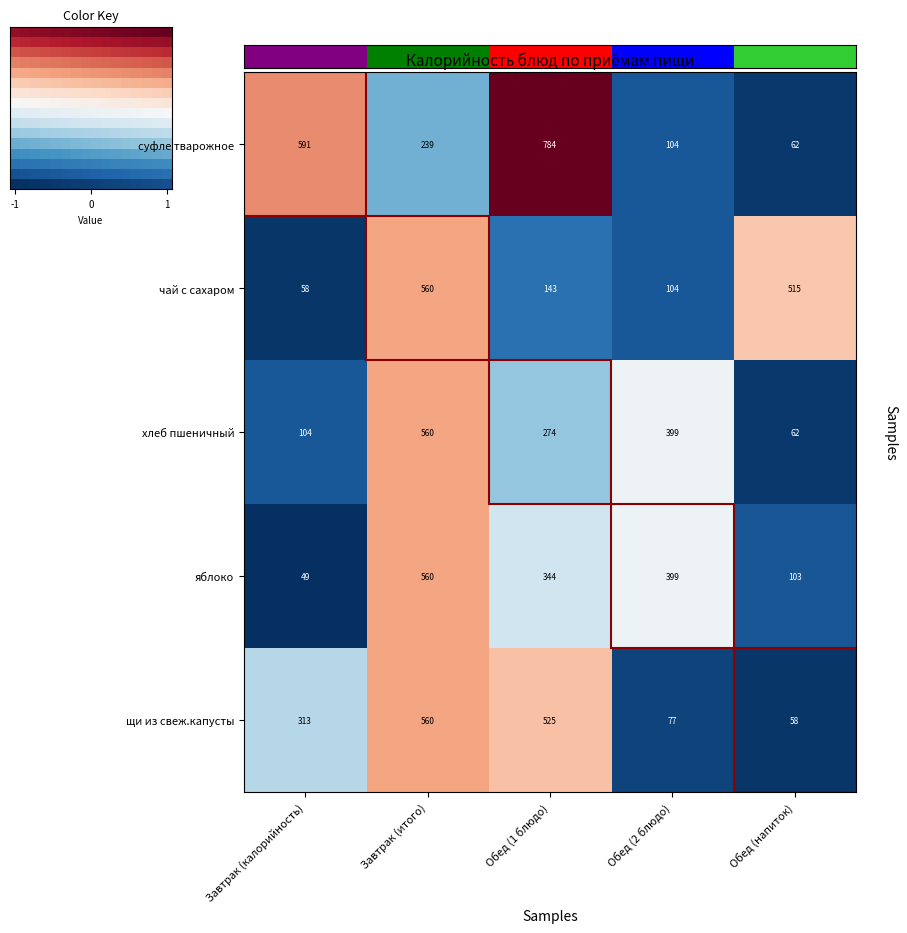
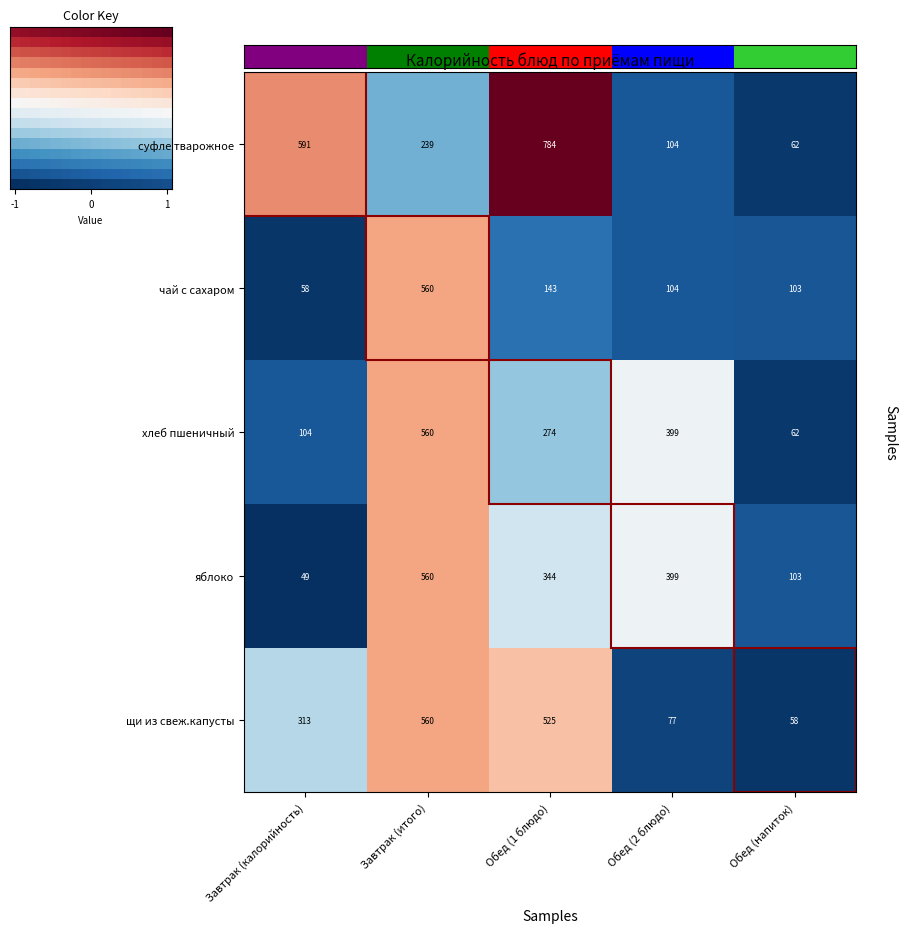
Калорийность блюд по приёмам пищи, чай с сахаром, Обед (напиток): 515 -> 103
